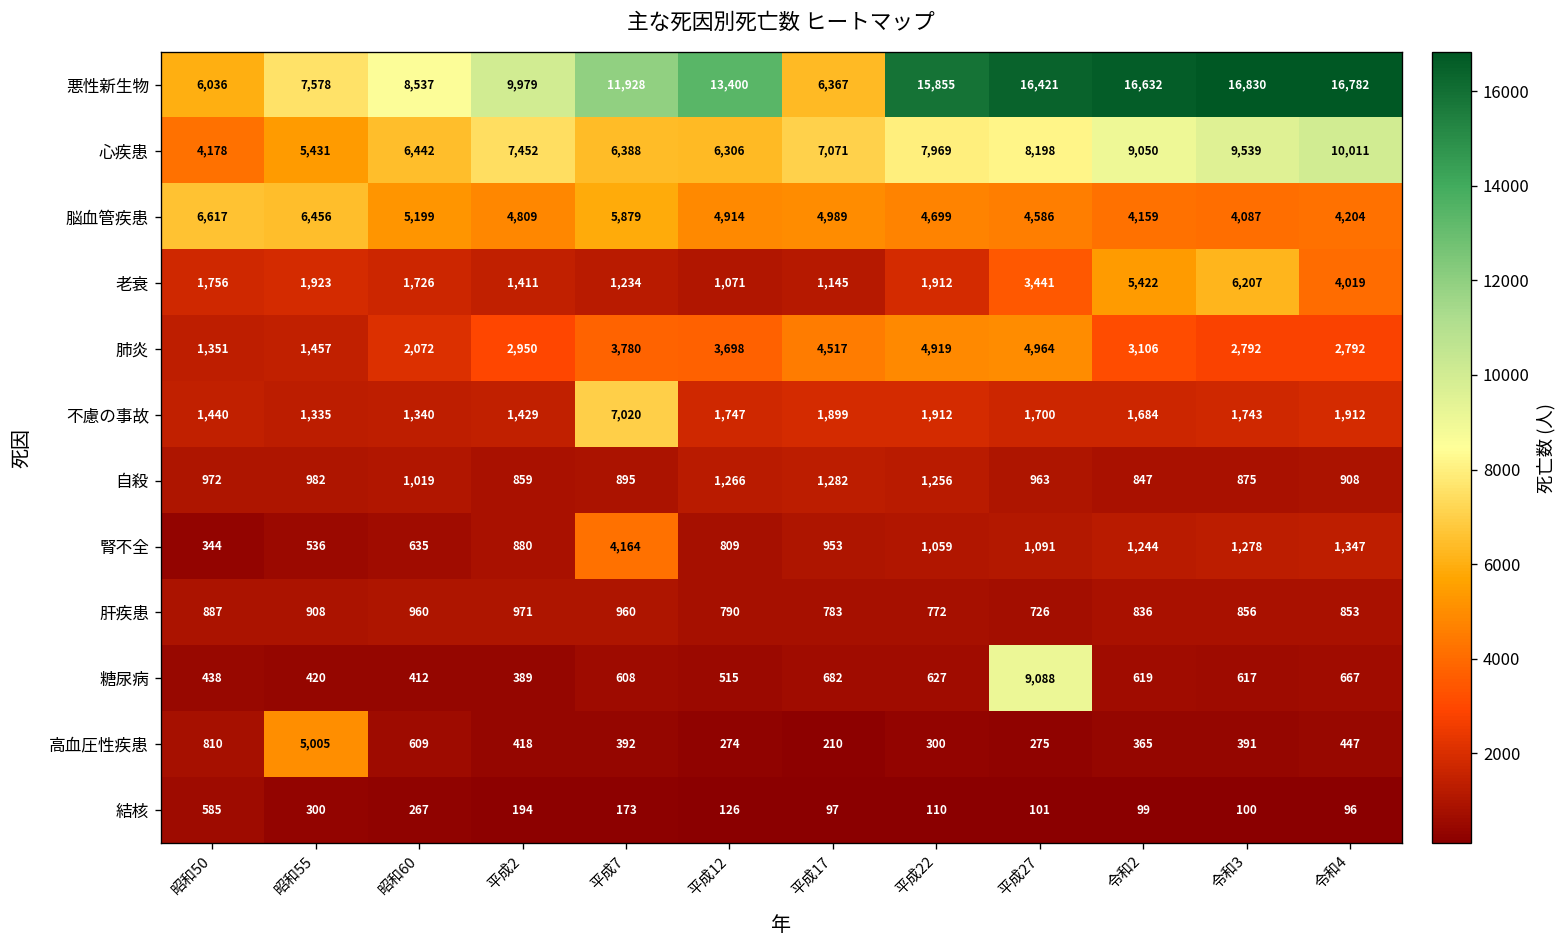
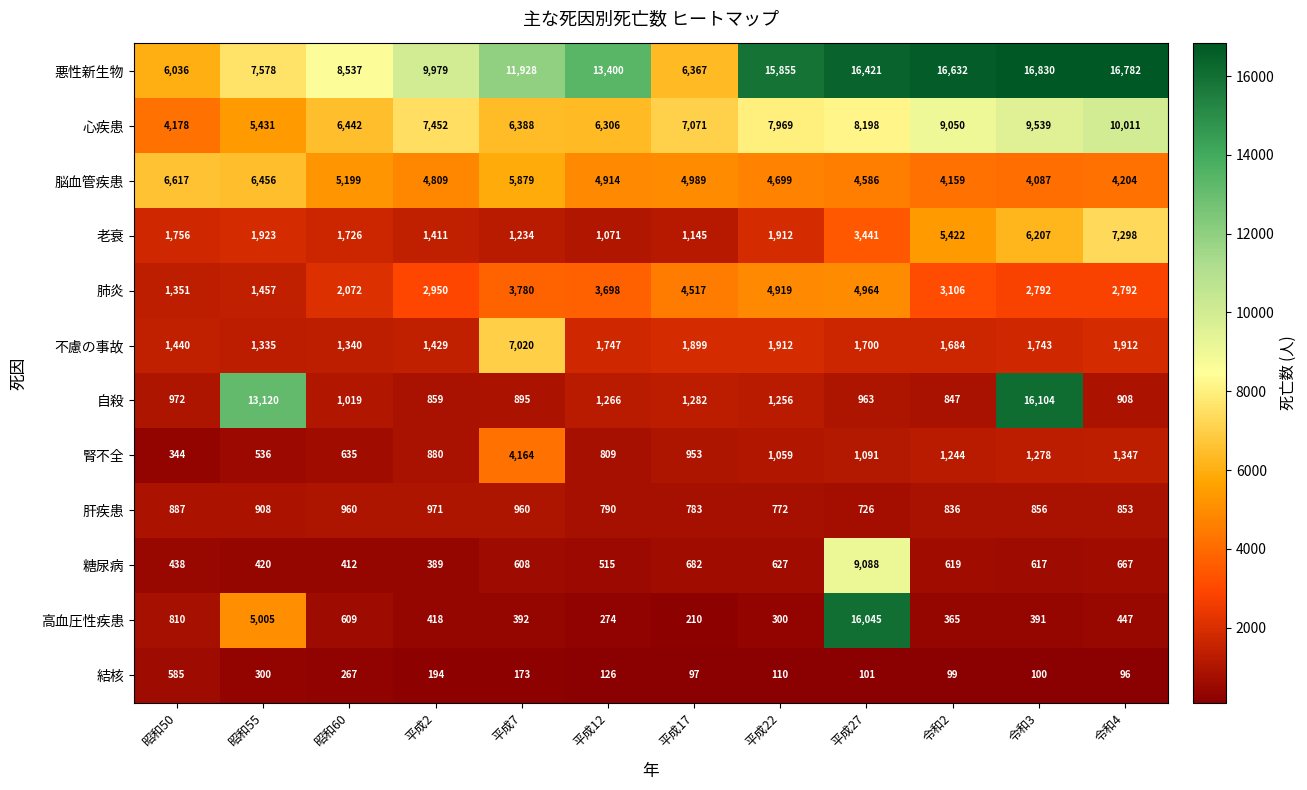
老衰, 令和4: 4,019 -> 7,298
自殺, 昭和55: 982 -> 13,120
自殺, 令和3: 875 -> 16,104
高血圧性疾患, 平成27: 275 -> 16,045
